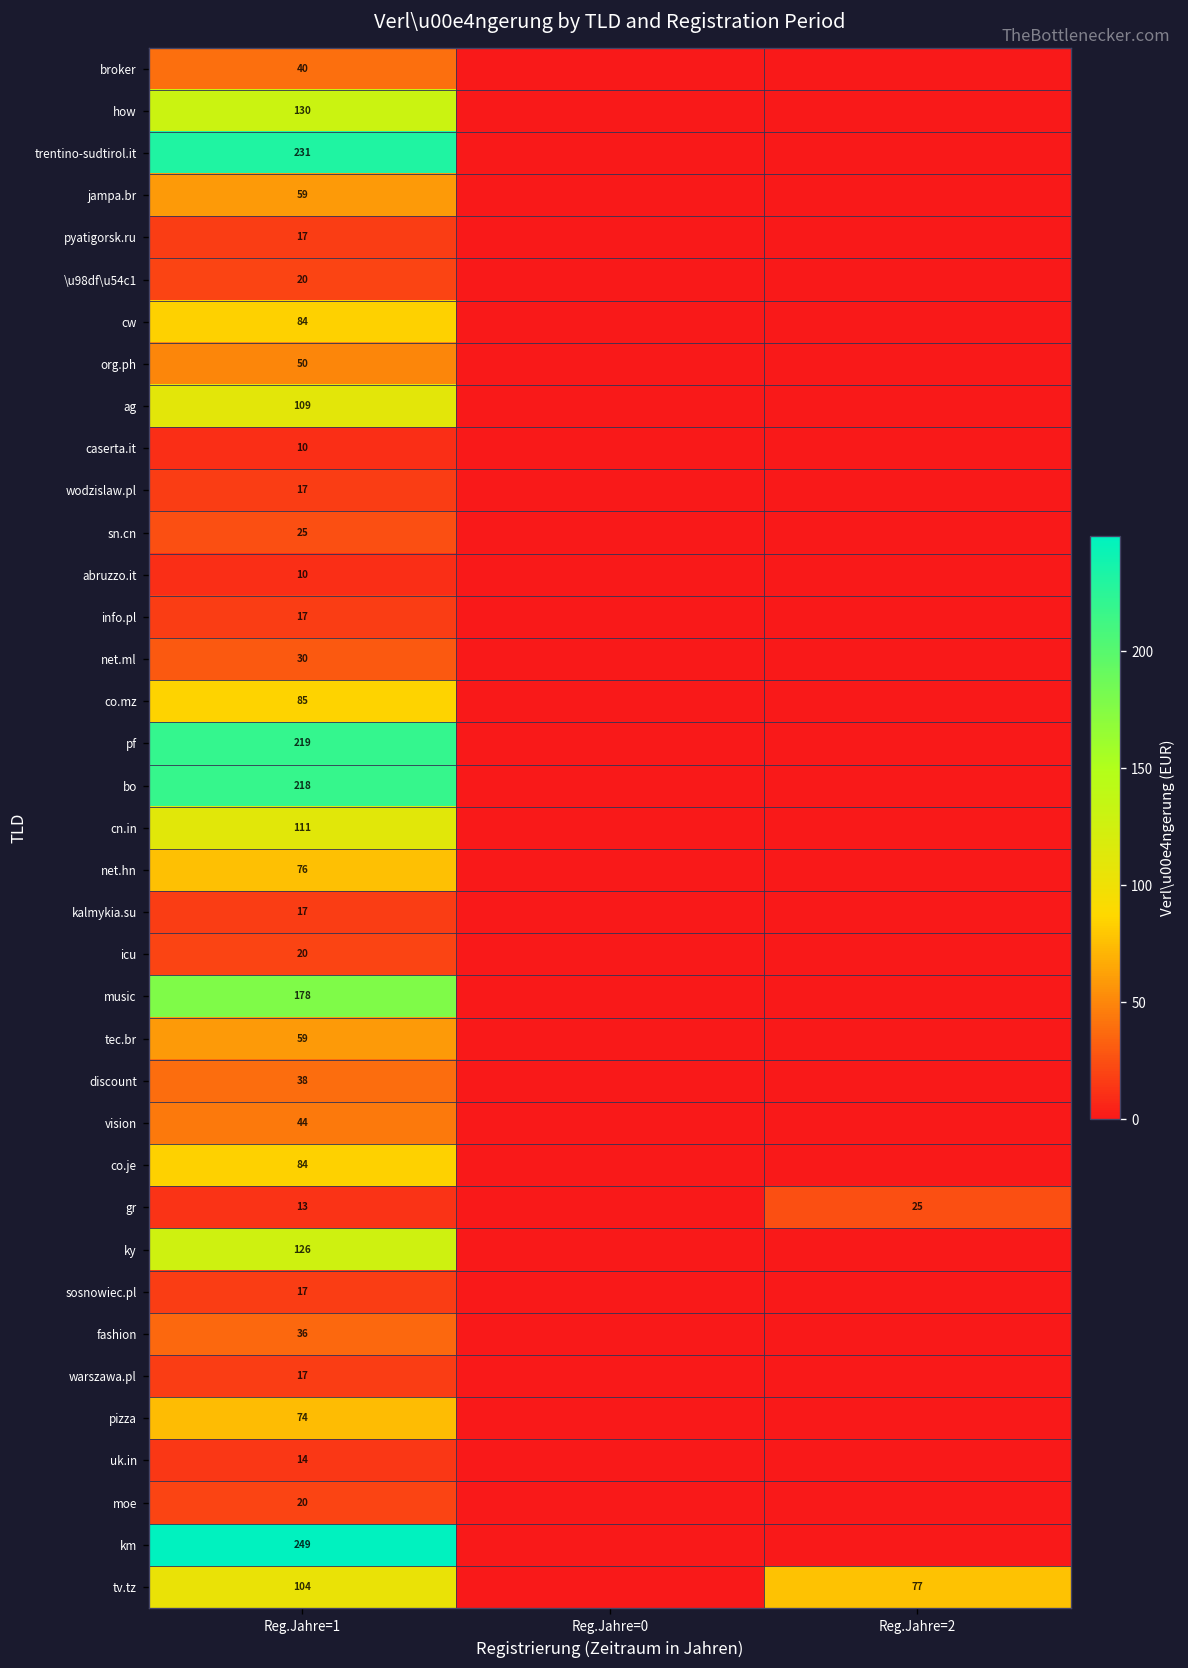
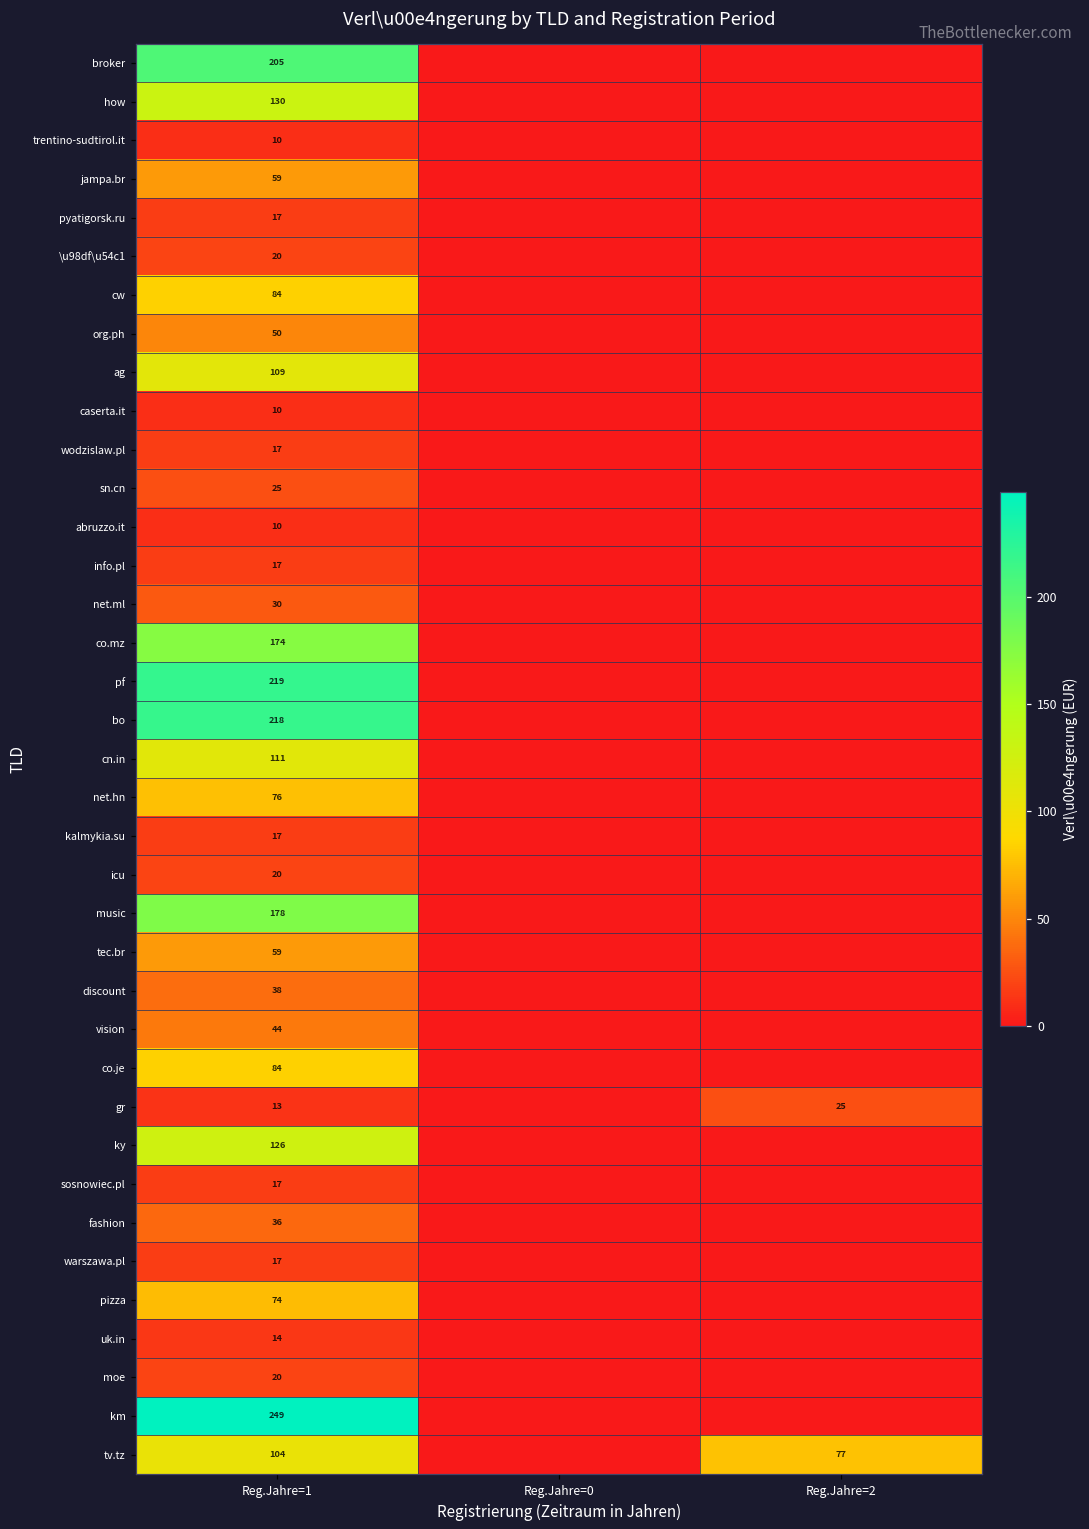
broker, Reg.Jahre=1: 40 -> 205
trentino-sudtirol.it, Reg.Jahre=1: 231 -> 10
co.mz, Reg.Jahre=1: 85 -> 174
